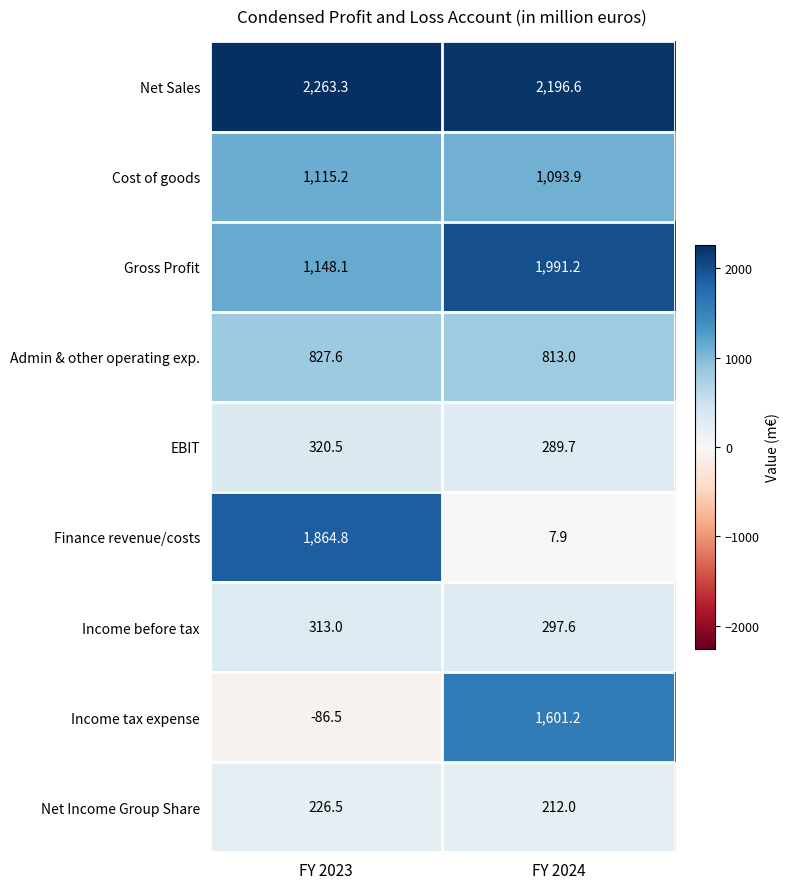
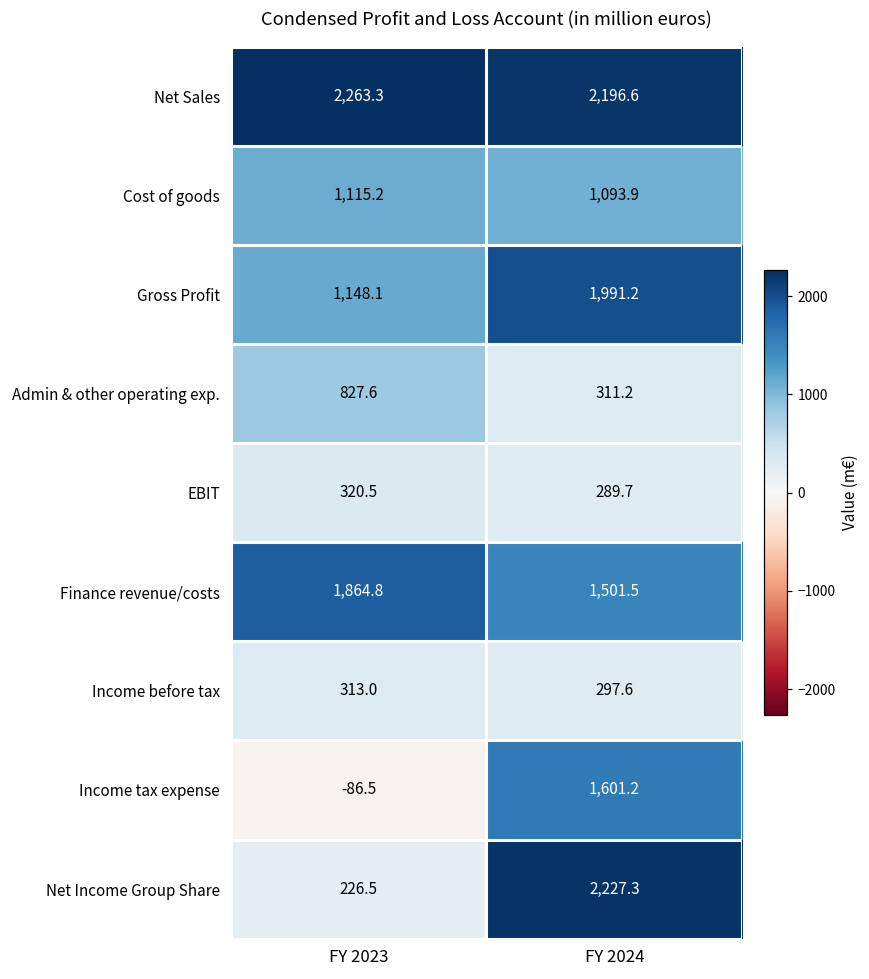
Admin & other operating exp., FY 2024: 813.0 -> 311.2
Finance revenue/costs, FY 2024: 7.9 -> 1,501.5
Net Income Group Share, FY 2024: 212.0 -> 2,227.3
